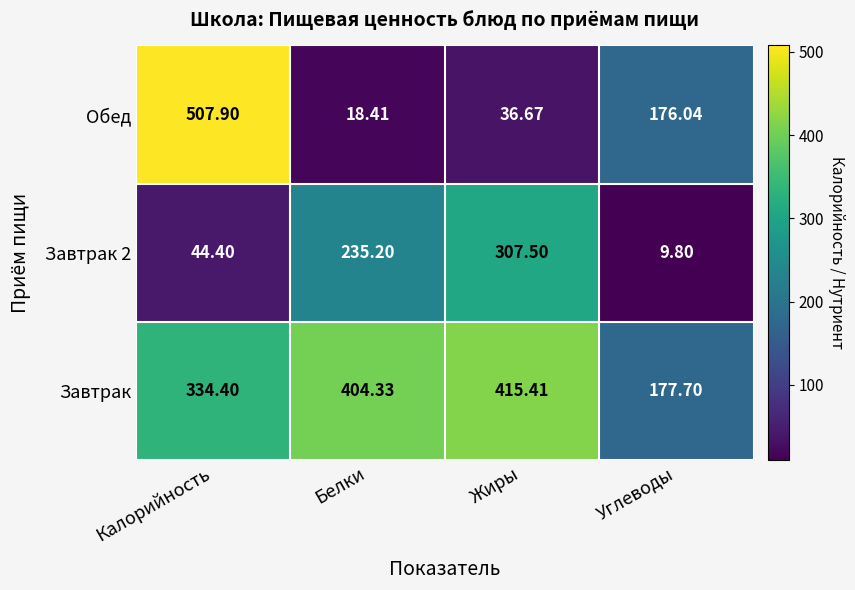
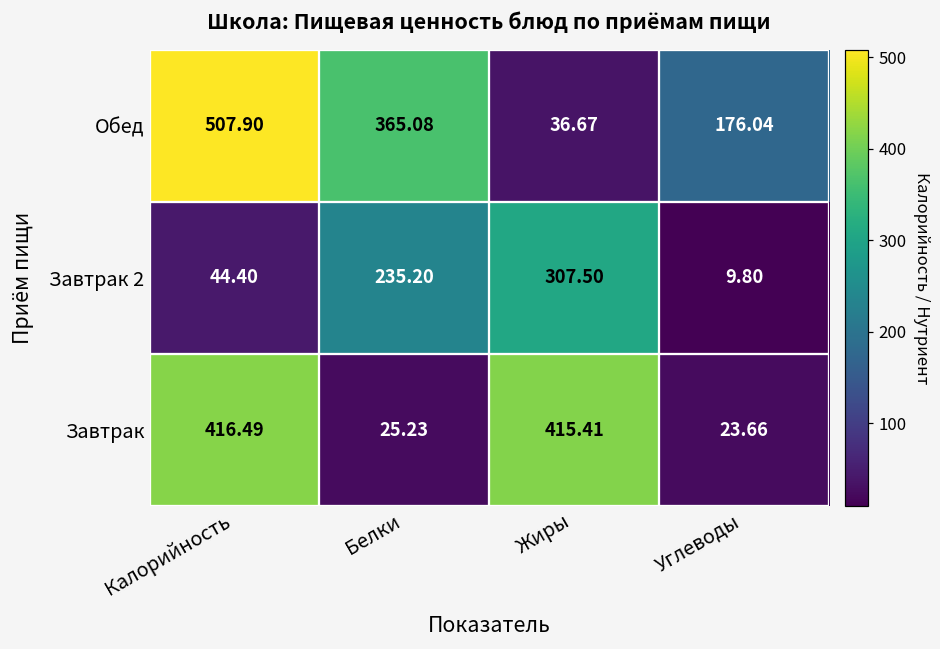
Обед, Белки: 18.41 -> 365.08
Завтрак, Калорийность: 334.40 -> 416.49
Завтрак, Белки: 404.33 -> 25.23
Завтрак, Углеводы: 177.70 -> 23.66
